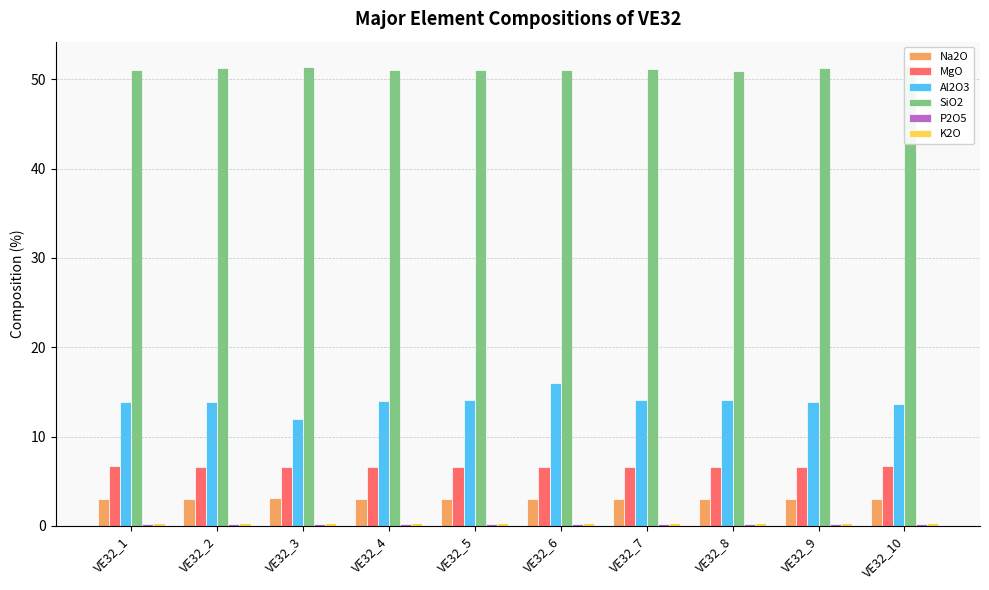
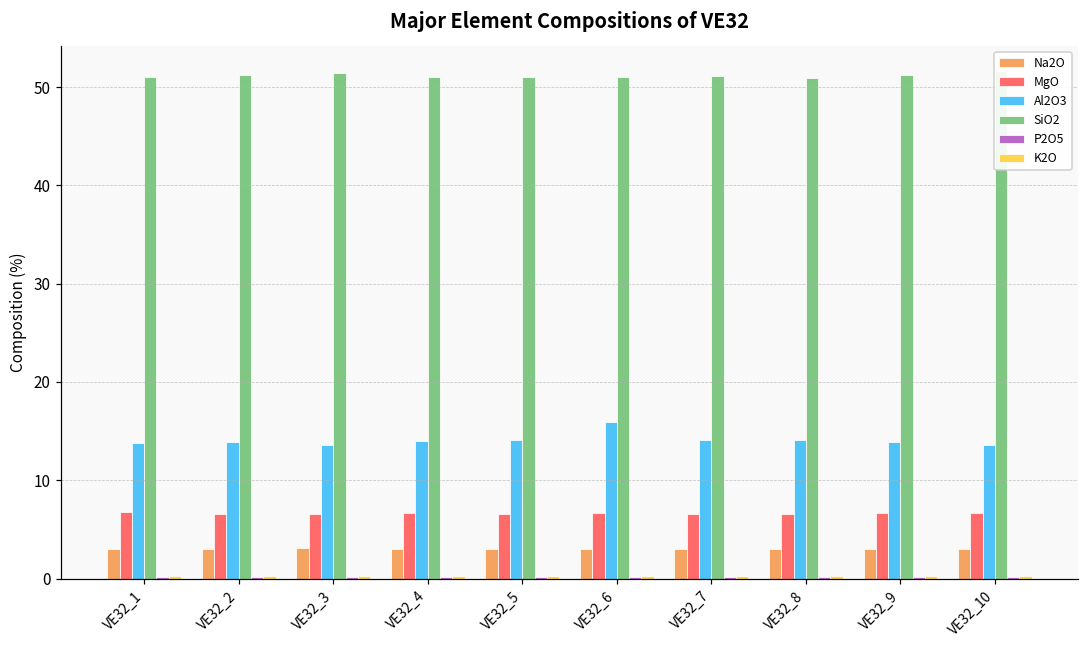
Al2O3, VE32_3: 12 -> 14
